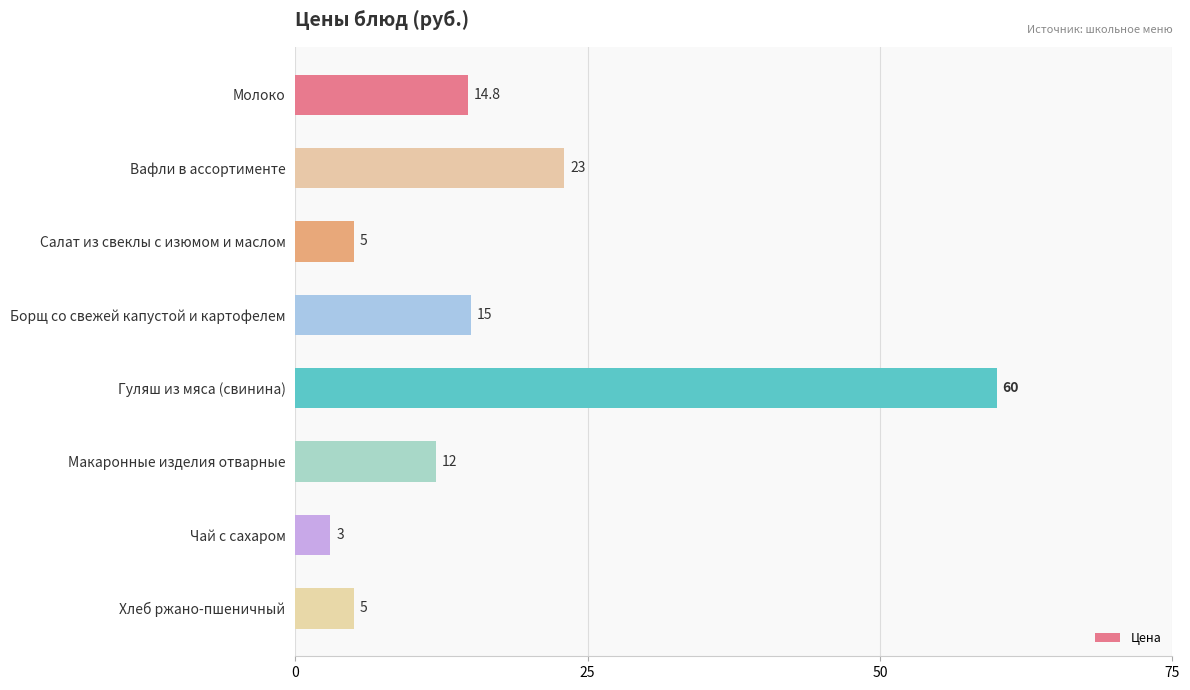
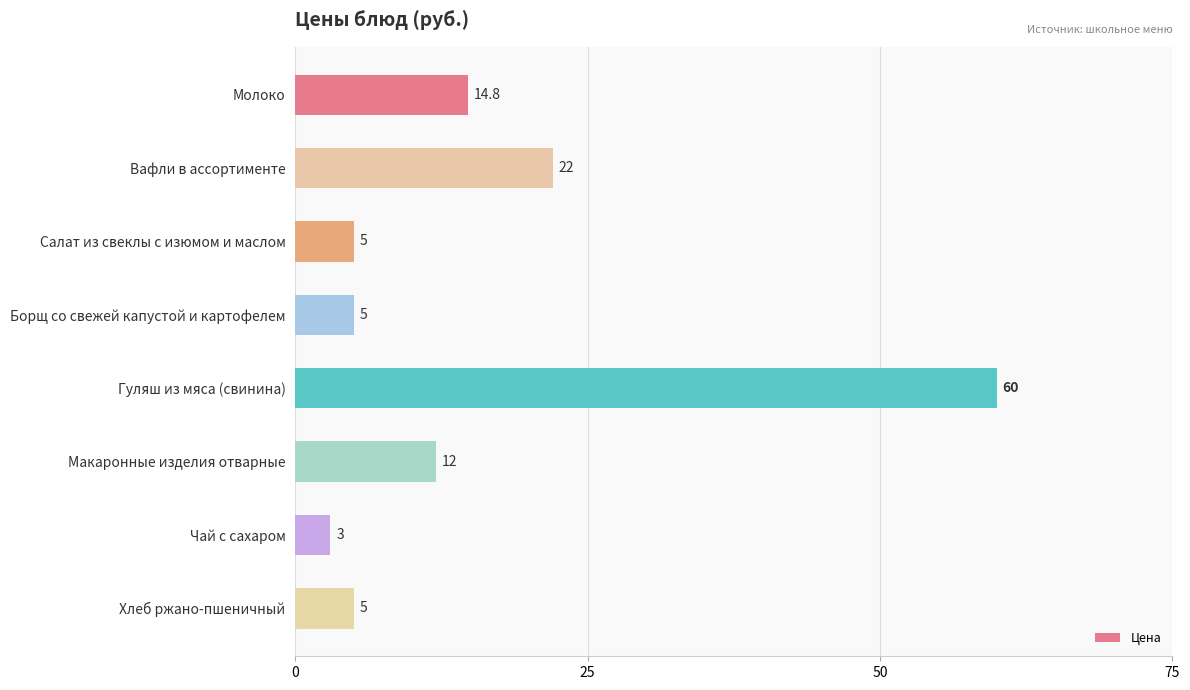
Вафли в ассортименте: 23 -> 22
Борщ со свежей капустой и картофелем: 15 -> 5
